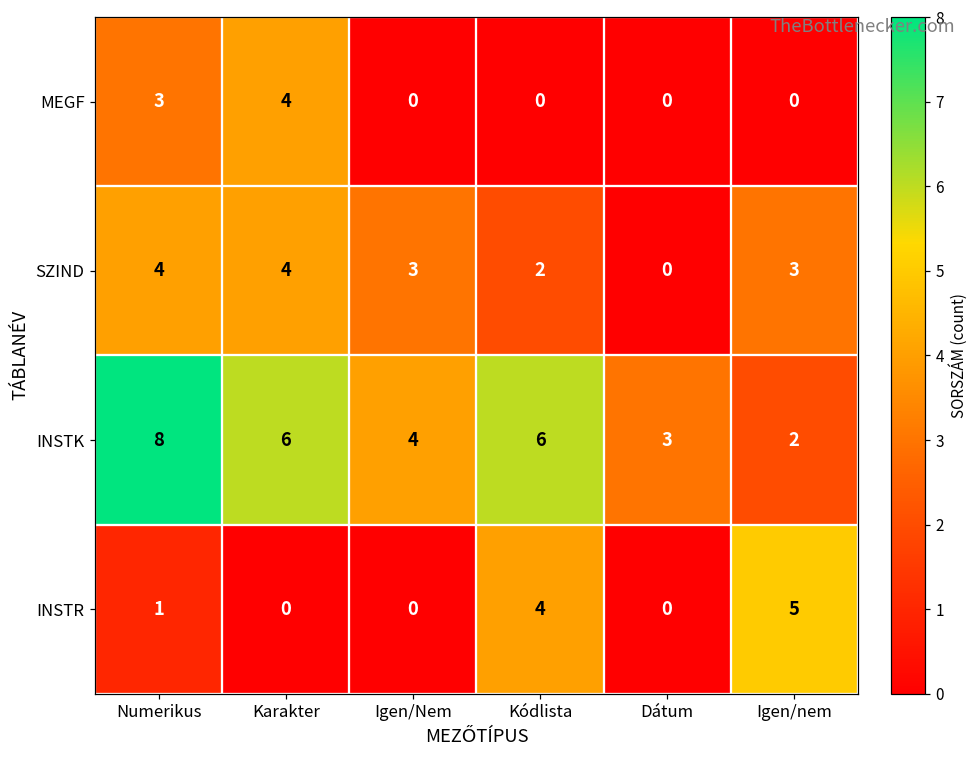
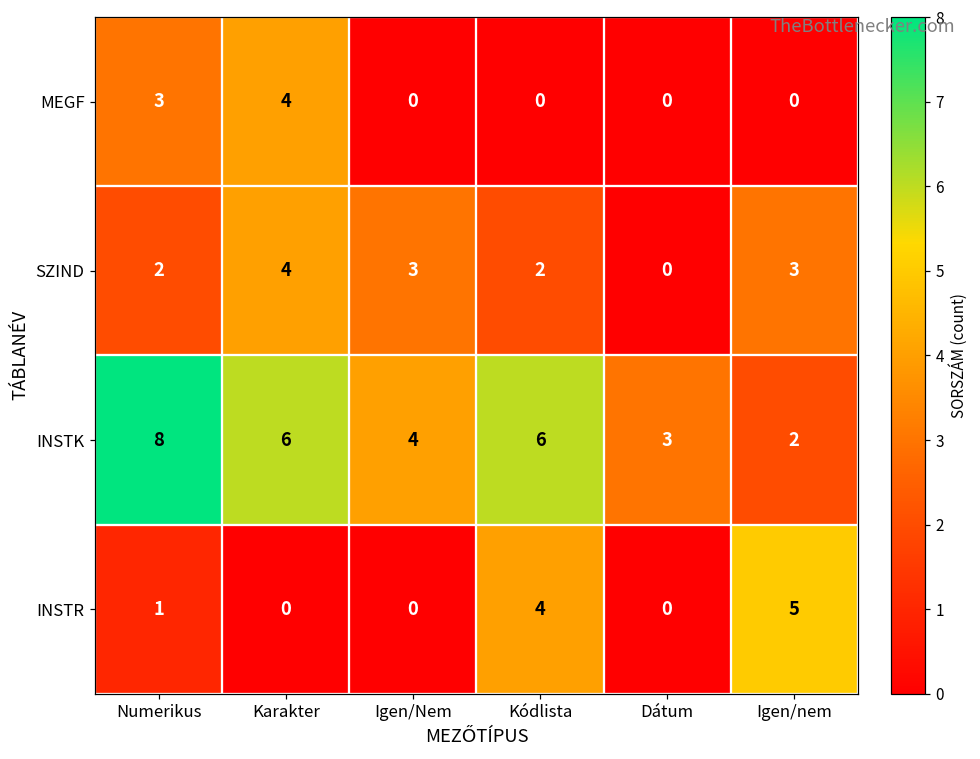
SZIND, Numerikus: 4 -> 2
